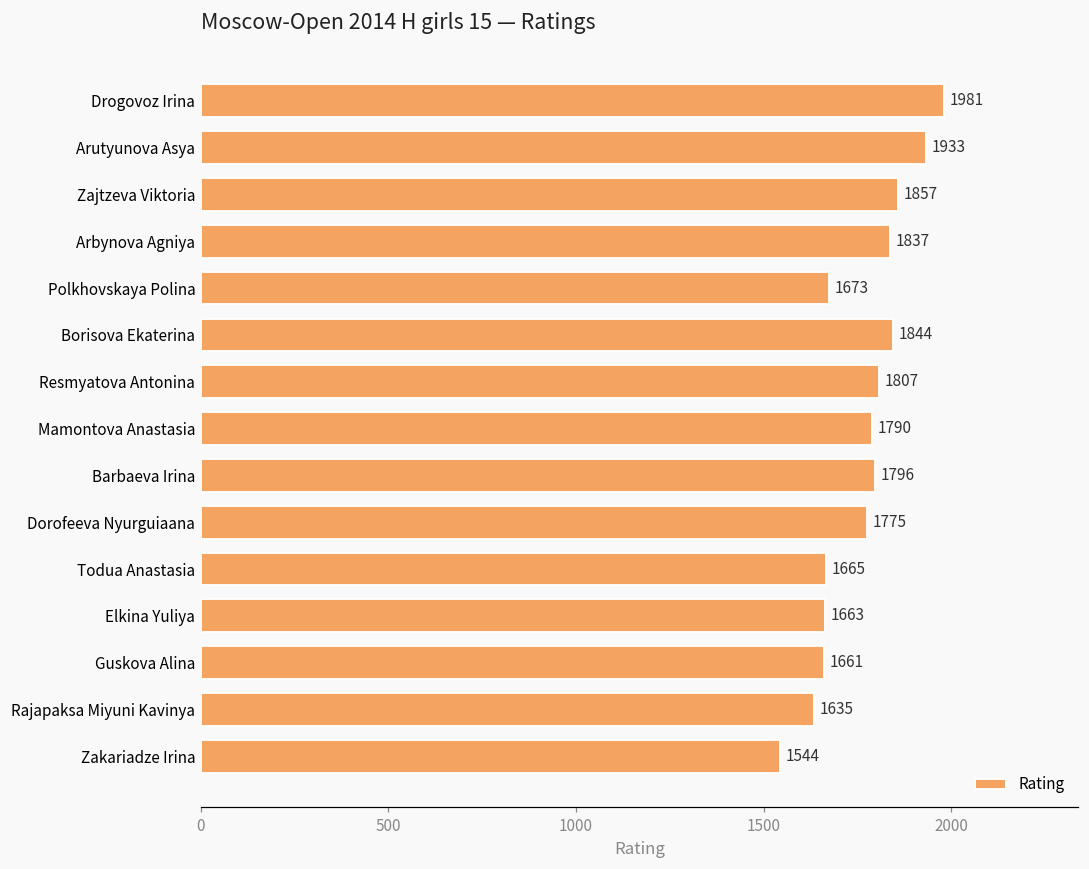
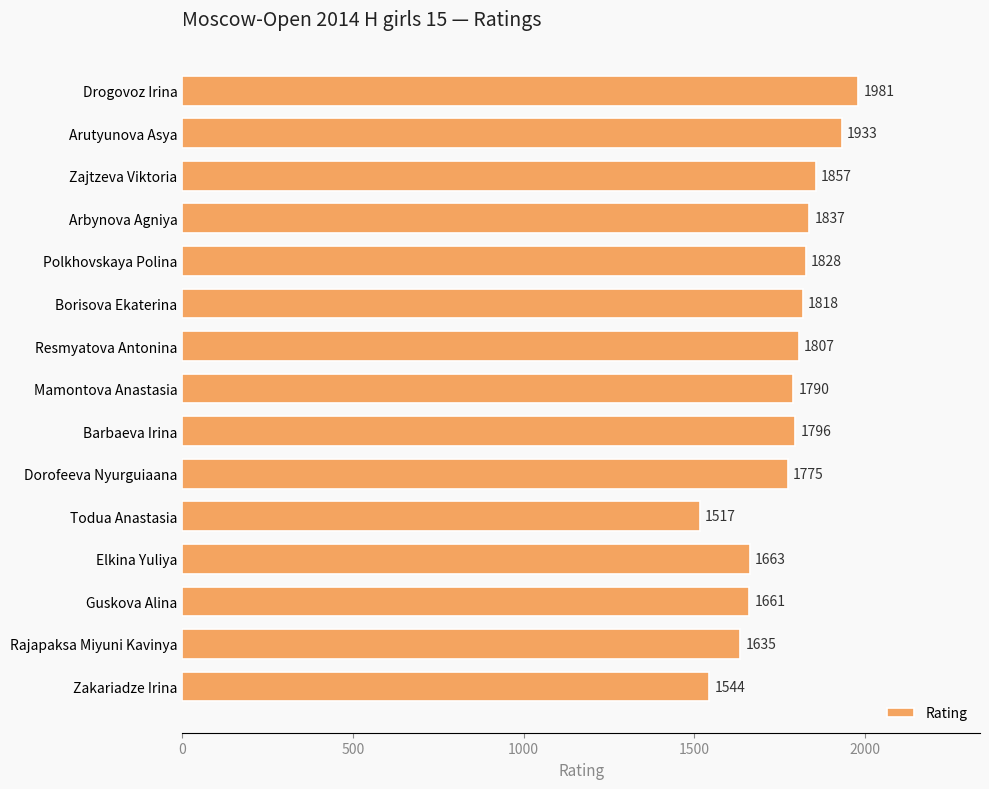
Polkhovskaya Polina: 1673 -> 1828
Borisova Ekaterina: 1844 -> 1818
Todua Anastasia: 1665 -> 1517
